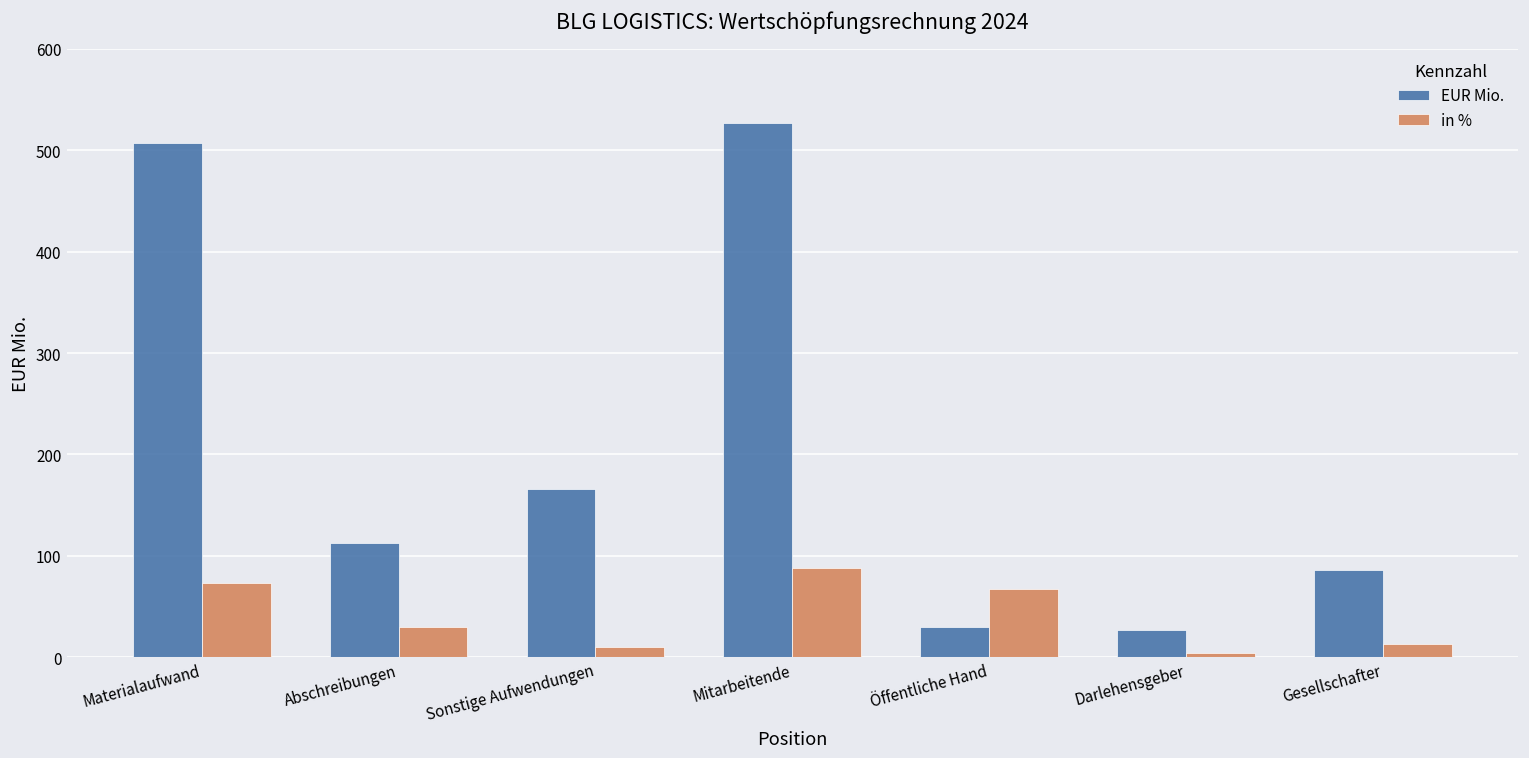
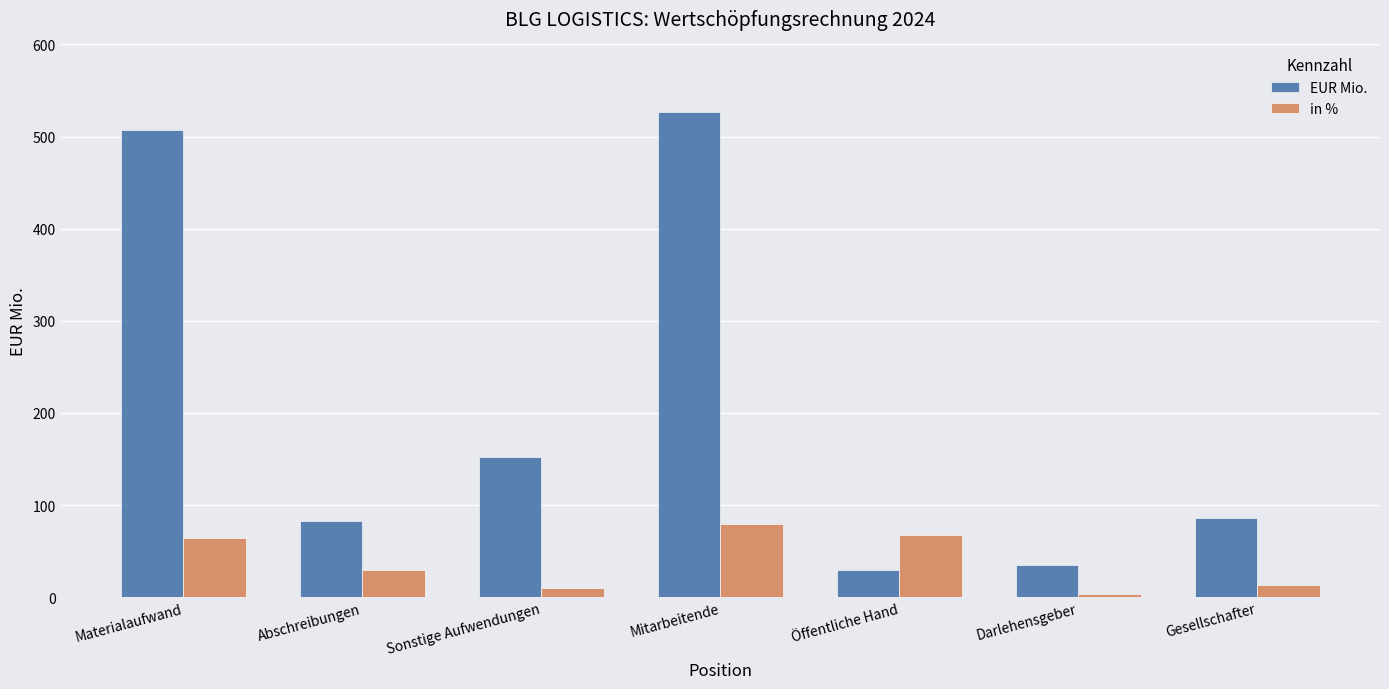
in %, Materialaufwand: 70 -> 60
EUR Mio., Abschreibungen: 110 -> 80
EUR Mio., Sonstige Aufwendungen: 170 -> 150
in %, Mitarbeitende: 90 -> 80
EUR Mio., Darlehensgeber: 30 -> 40
